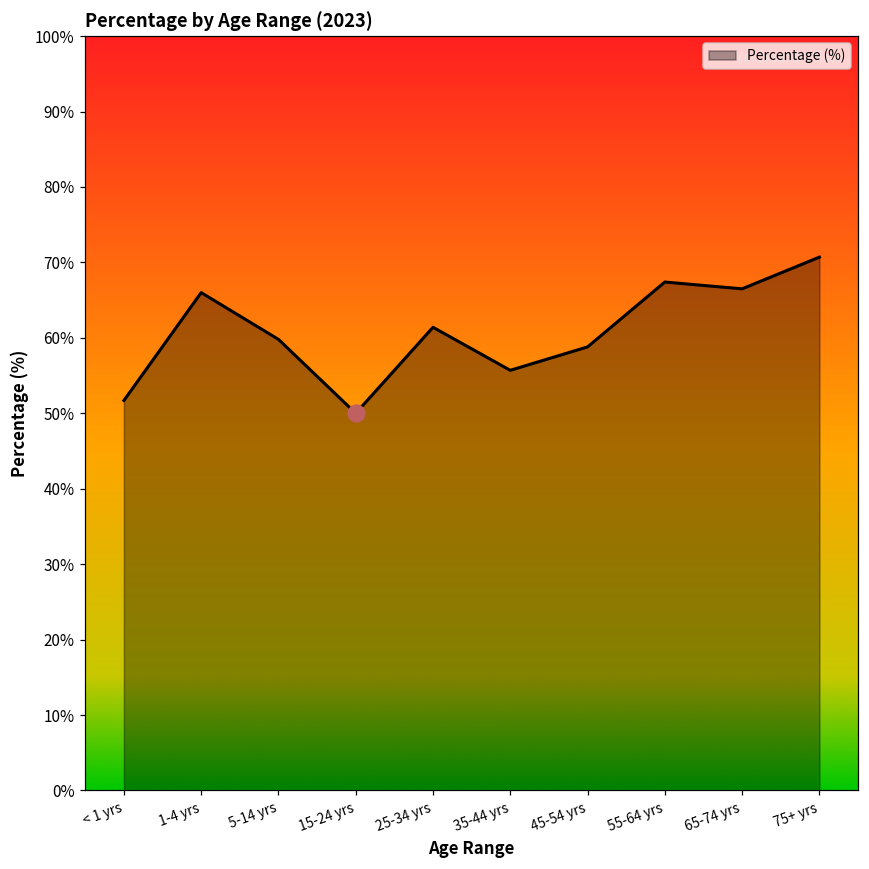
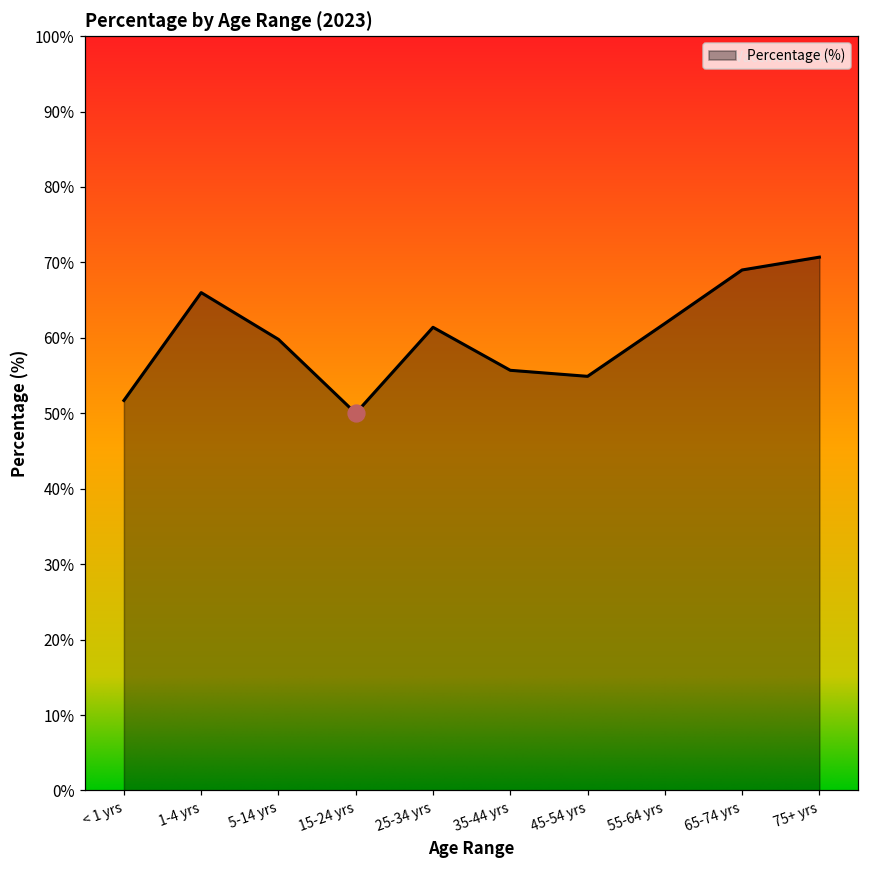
Percentage (%), 45-54 yrs: 59% -> 55%
Percentage (%), 55-64 yrs: 67% -> 62%
Percentage (%), 65-74 yrs: 67% -> 69%
